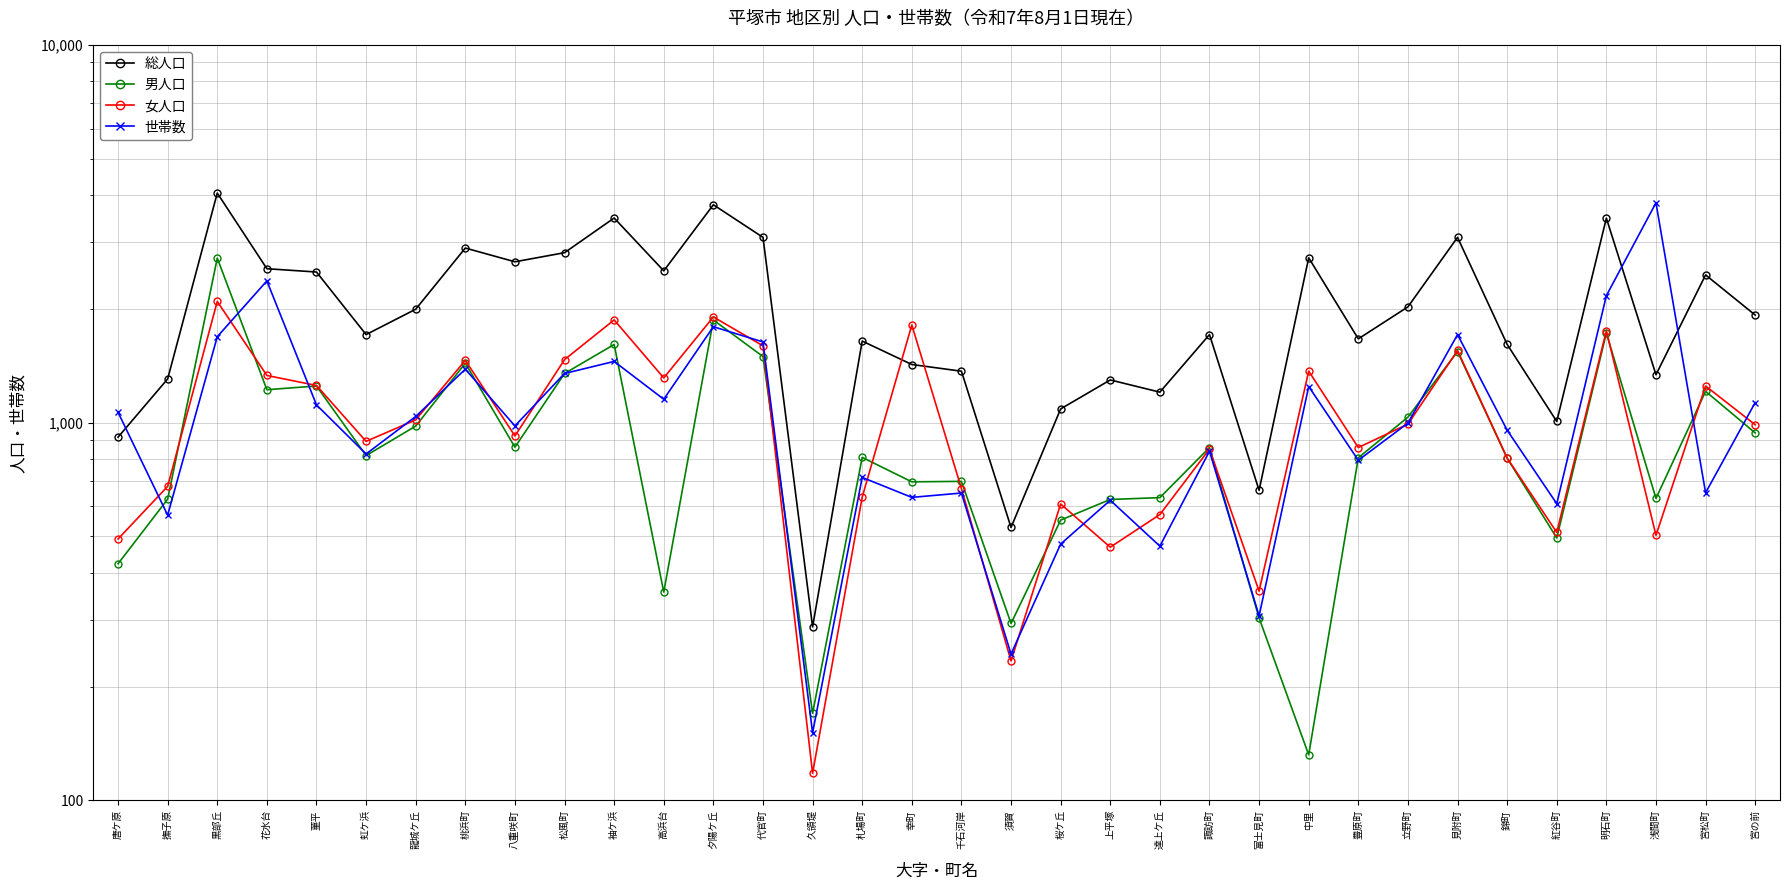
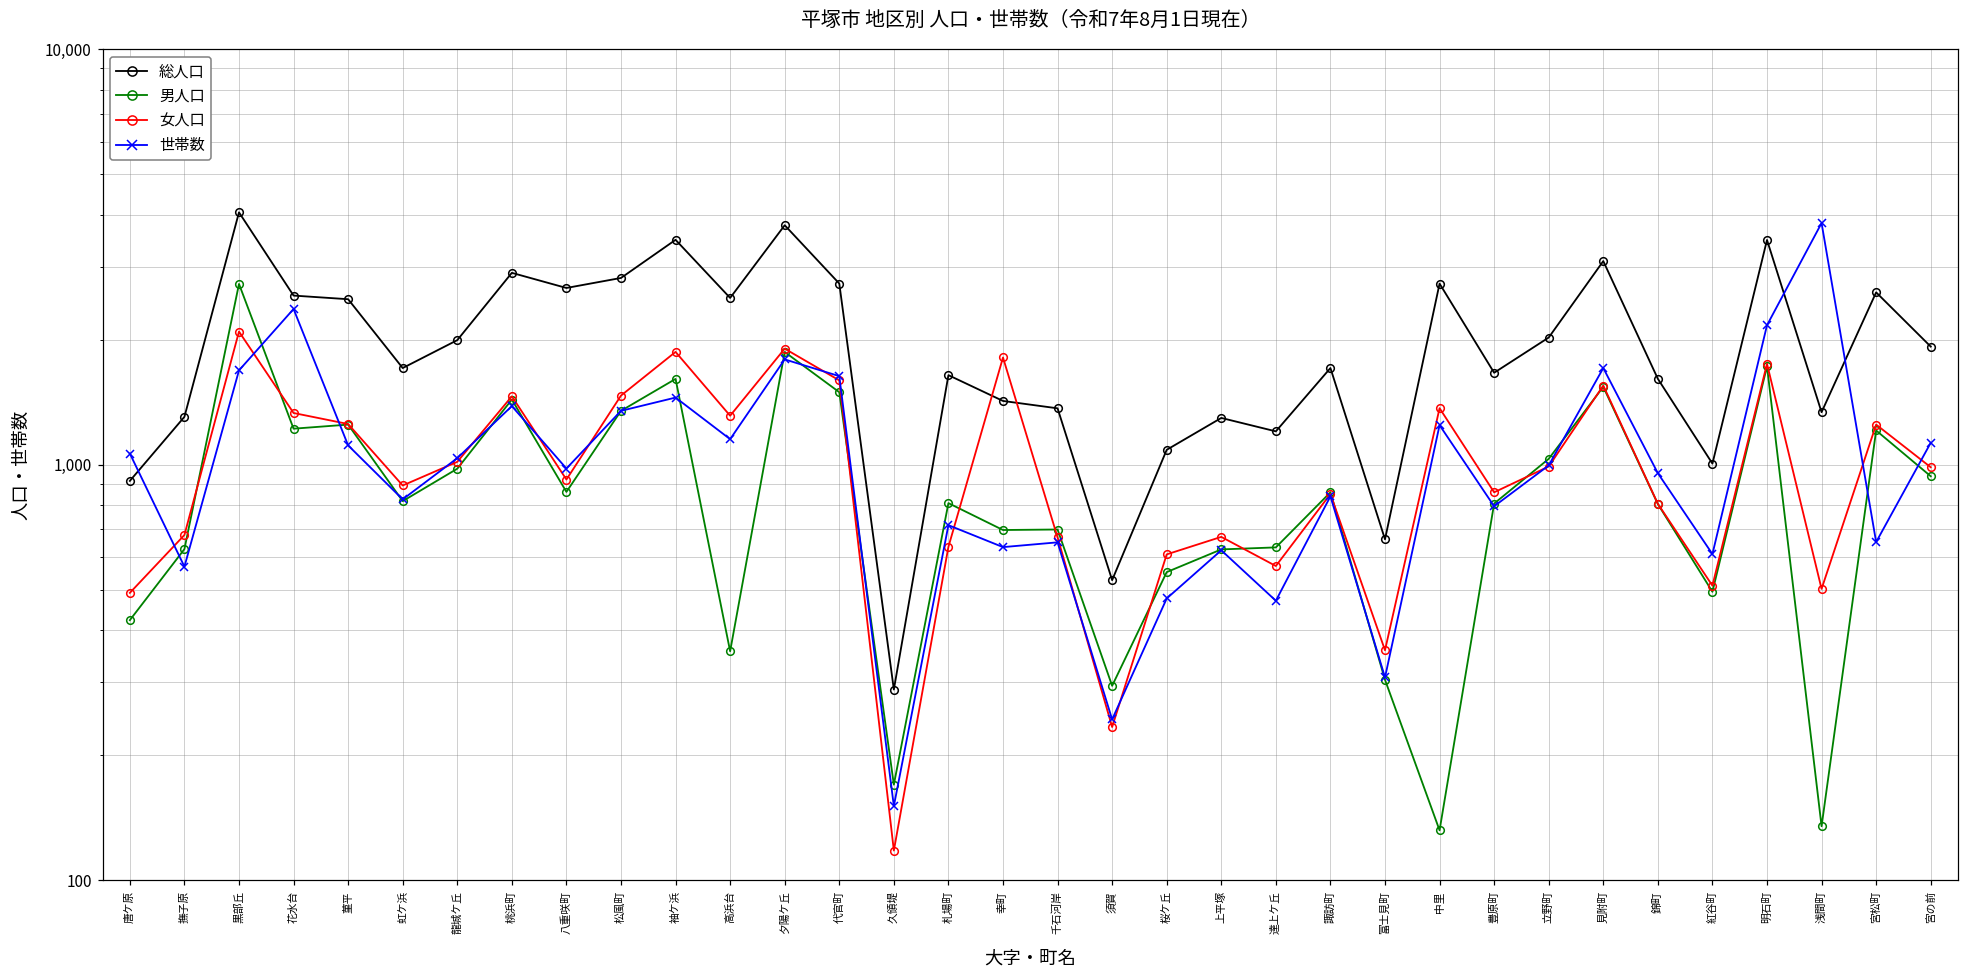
総人口, 代官町: 3,100 -> 2,700
女人口, 上平塚: 470 -> 670
男人口, 浅間町: 630 -> 135
総人口, 宮松町: 2,500 -> 2,600
